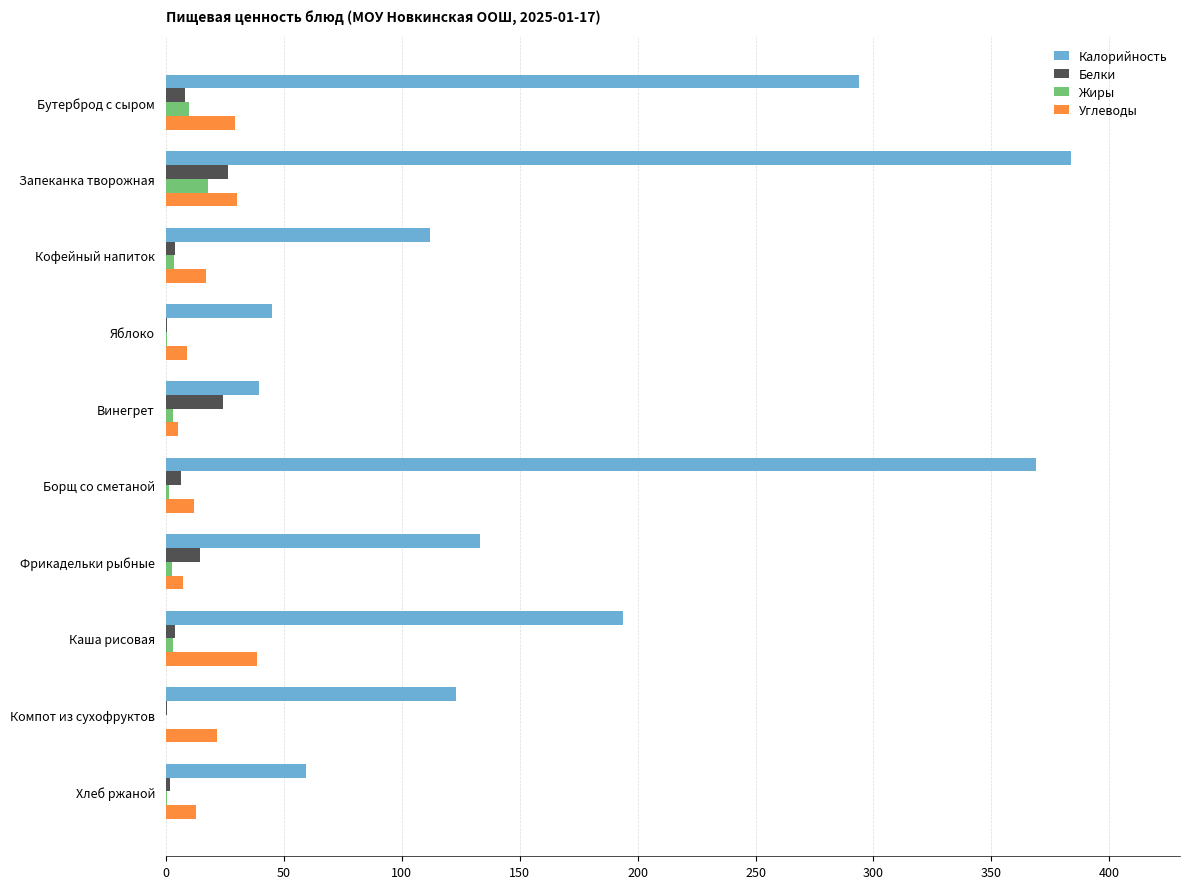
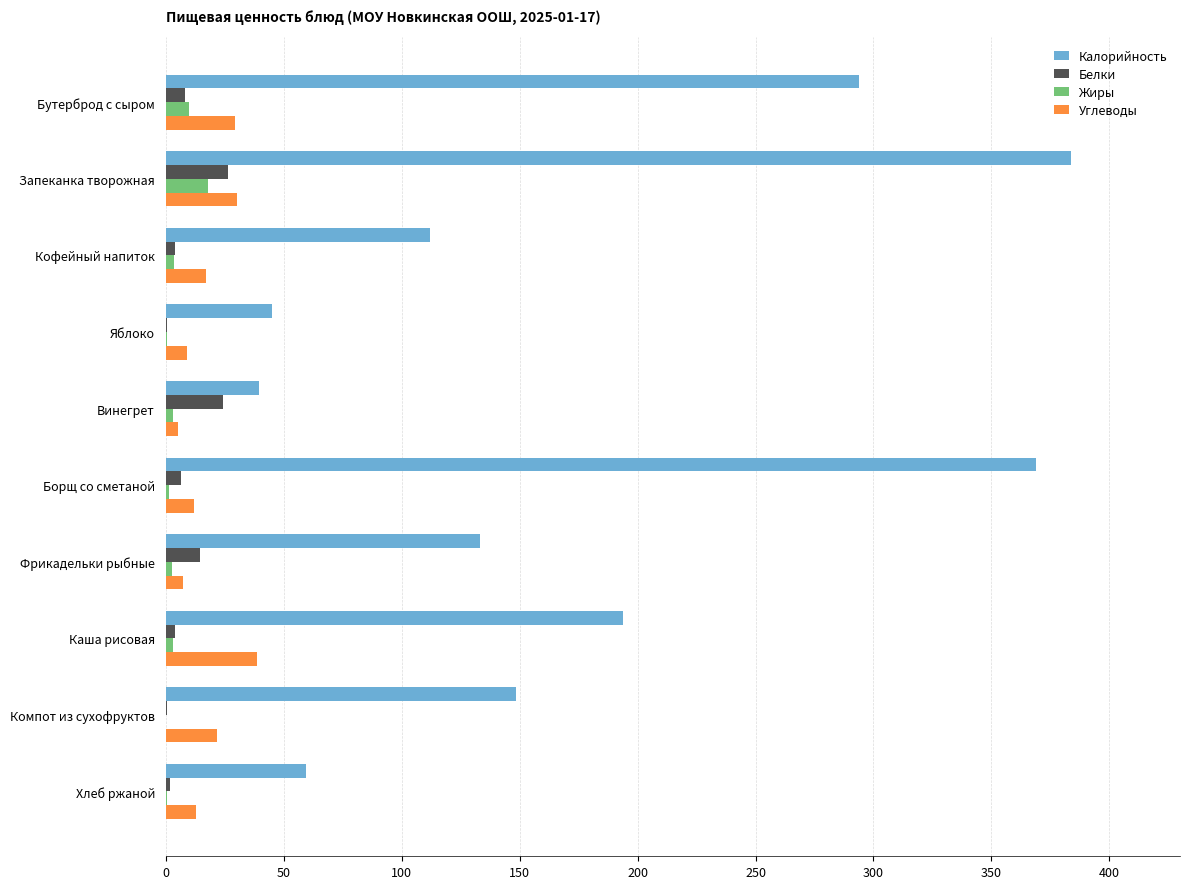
Калорийность, Компот из сухофруктов: 123 -> 149
